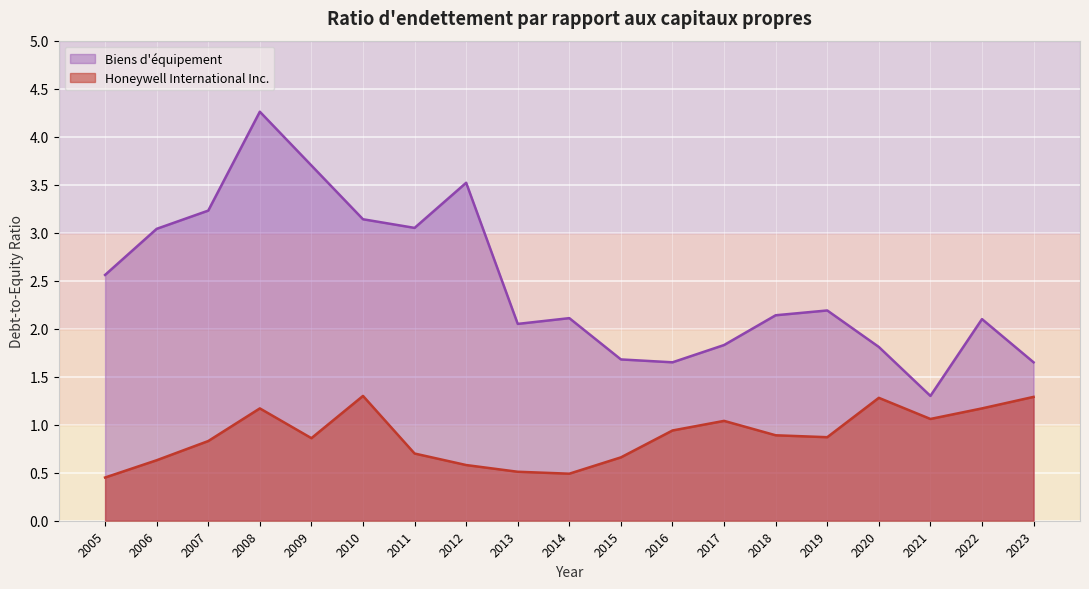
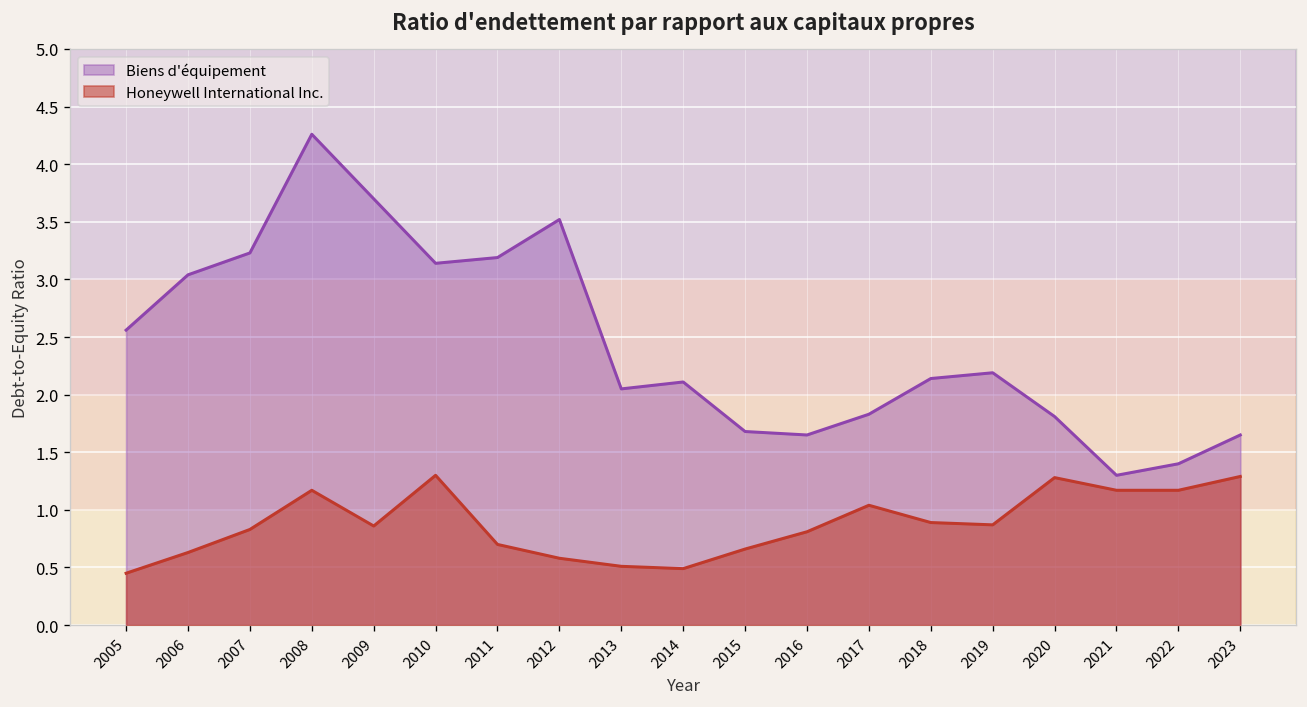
Biens d'équipement, 2011: 3.1 -> 3.2
Honeywell International Inc., 2016: 0.9 -> 0.8
Honeywell International Inc., 2021: 1.1 -> 1.2
Biens d'équipement, 2022: 2.1 -> 1.4
